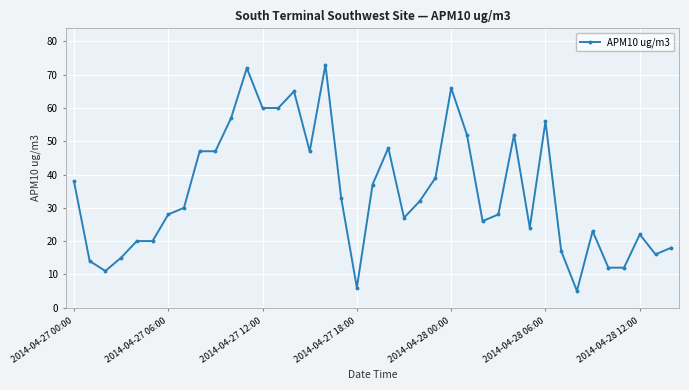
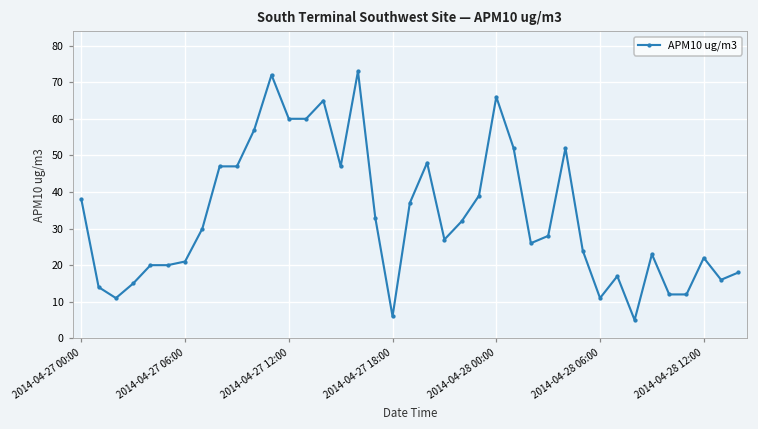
2014-04-27 06:00: 28 -> 21
2014-04-28 06:00: 56 -> 11
